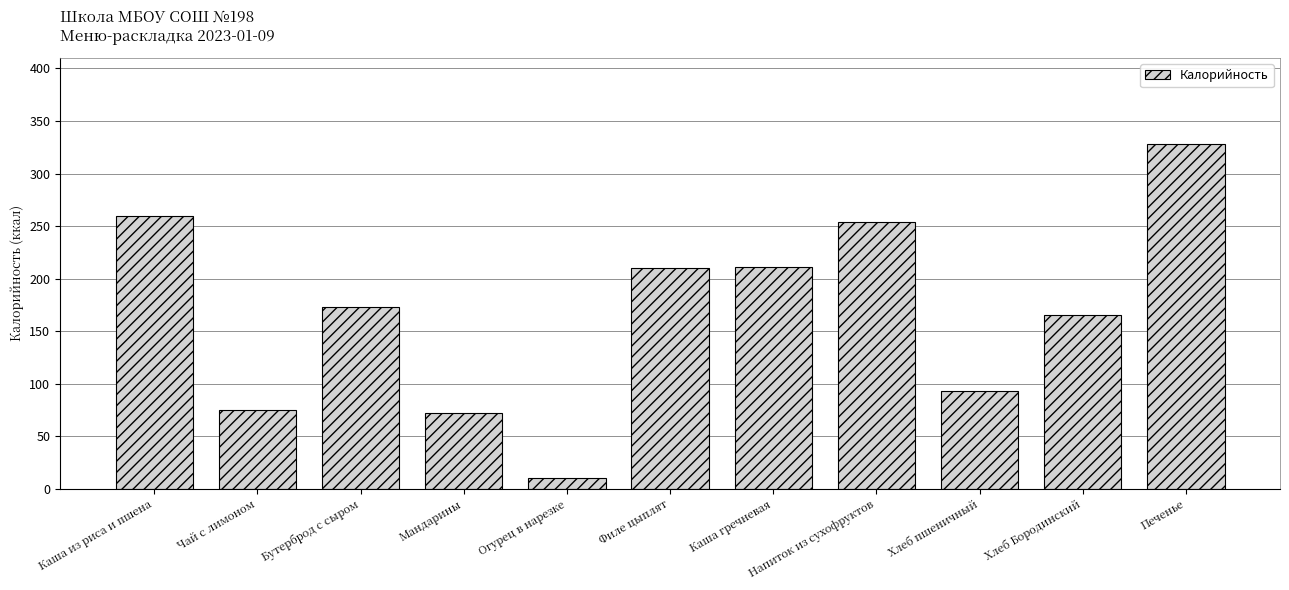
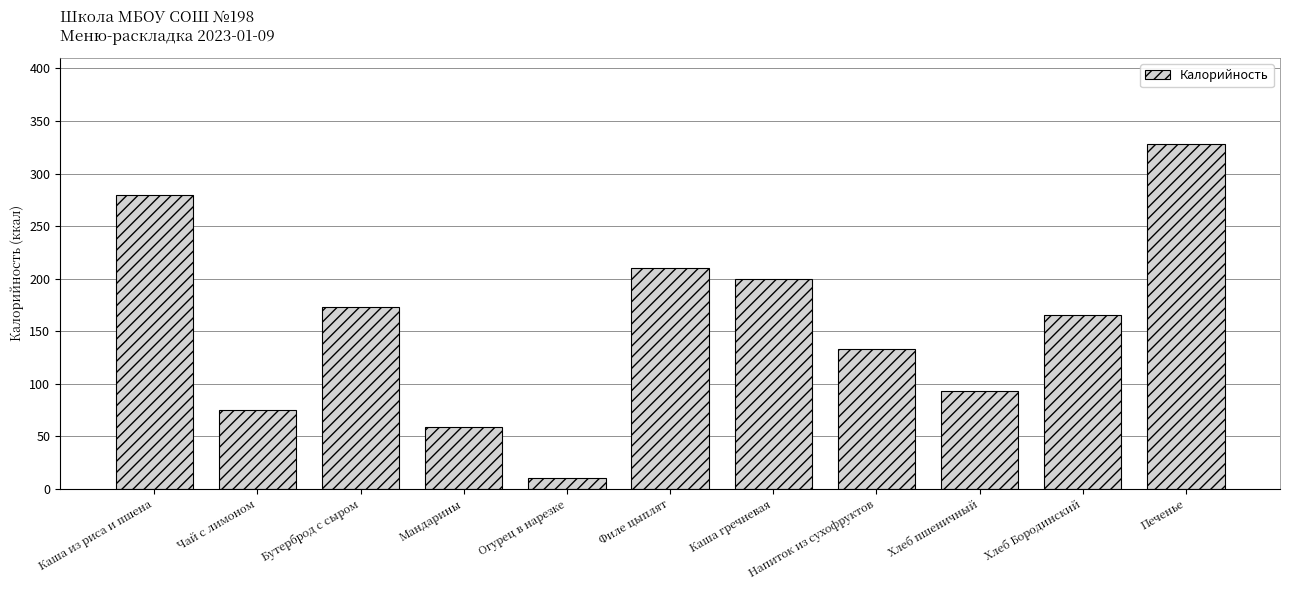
Каша из риса и пшена: 260 -> 280
Мандарины: 72 -> 59
Каша гречневая: 211 -> 200
Напиток из сухофруктов: 254 -> 133
